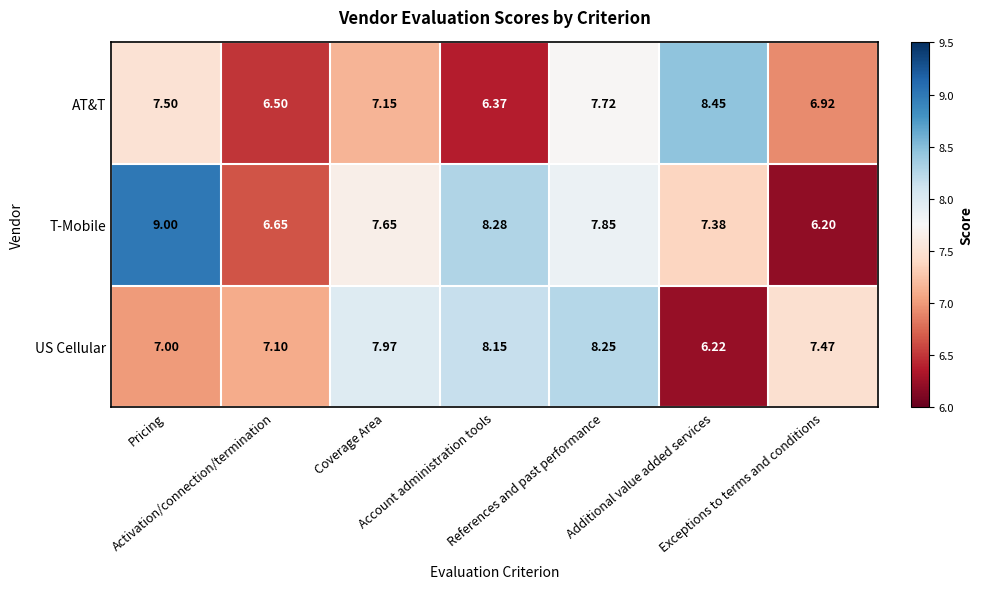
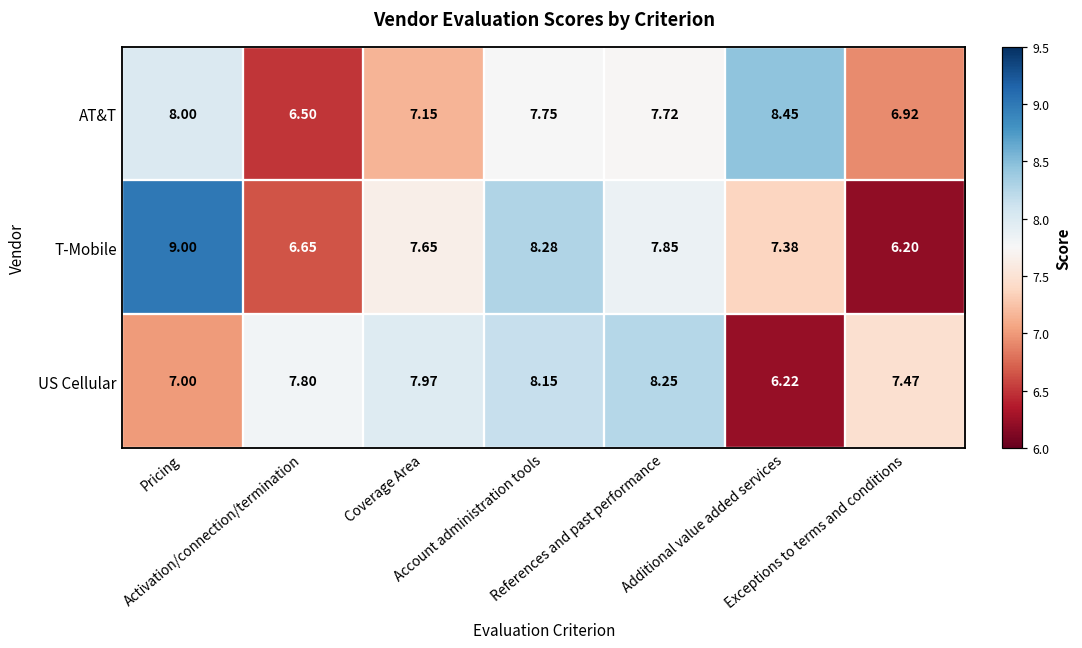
AT&T, Pricing: 7.50 -> 8.00
AT&T, Account administration tools: 6.37 -> 7.75
US Cellular, Activation/connection/termination: 7.10 -> 7.80
